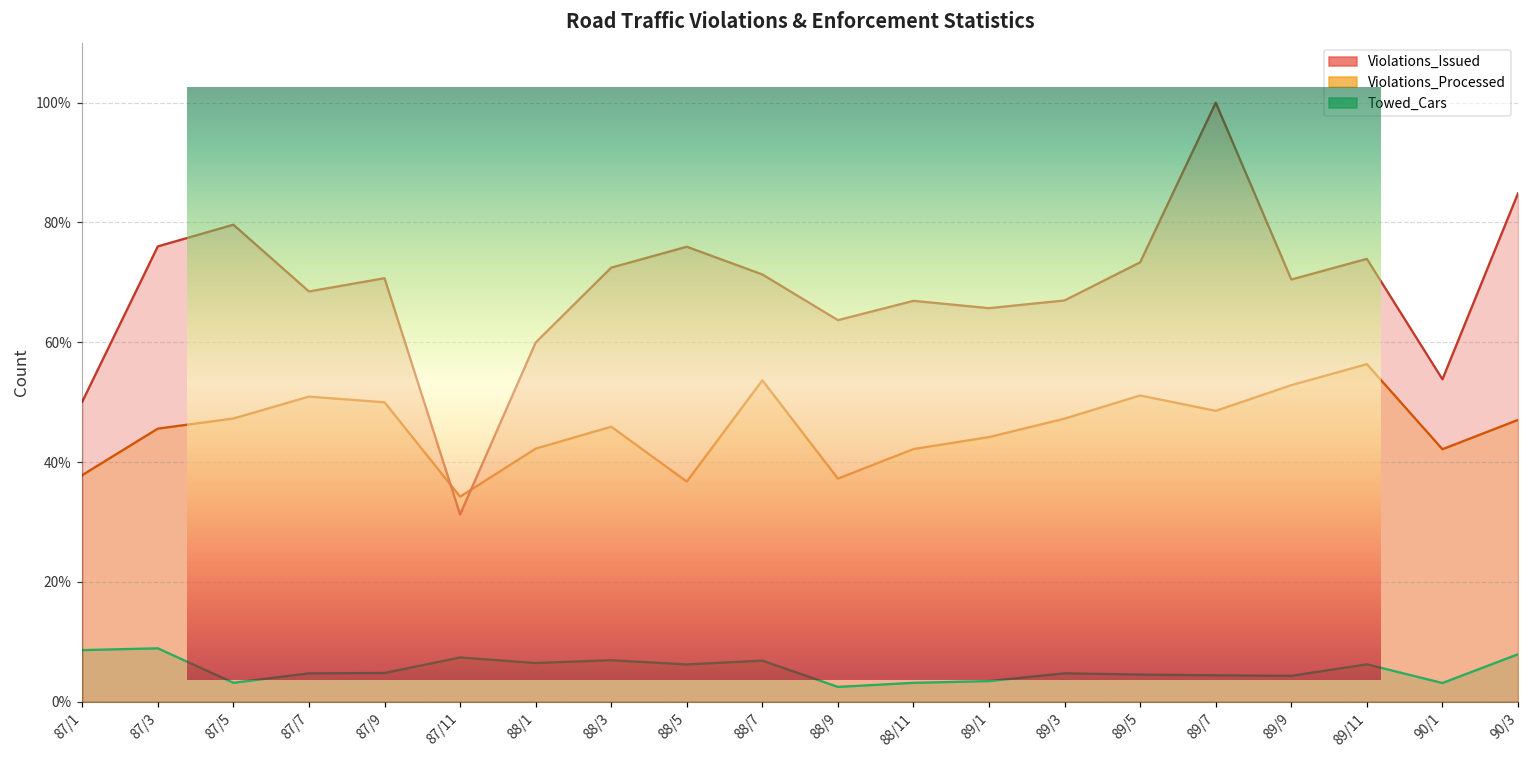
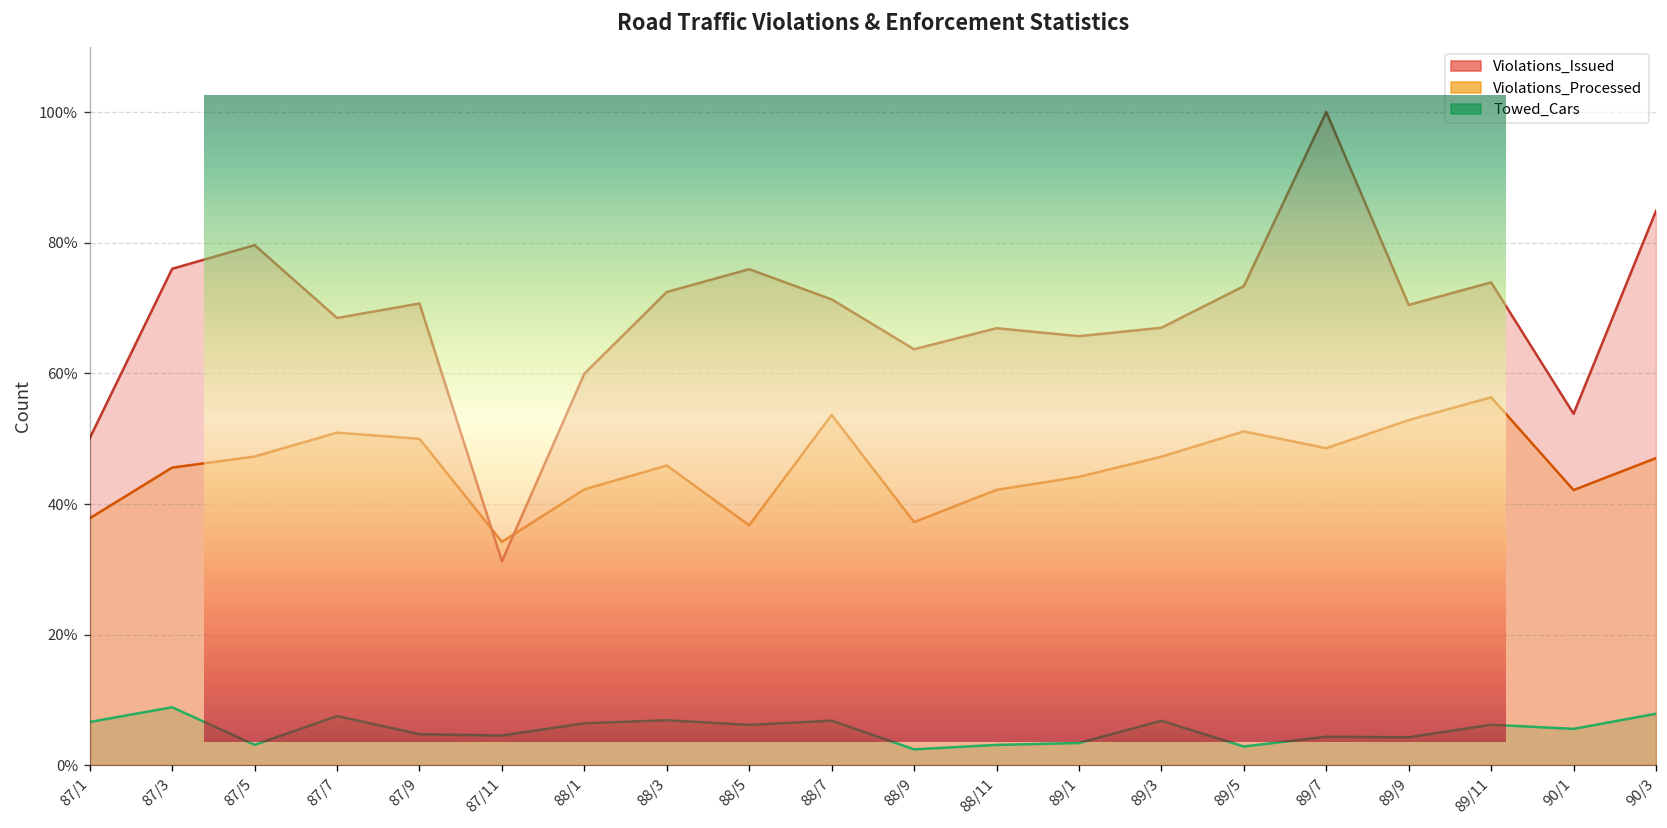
Road Traffic Violations & Enforcement Statistics, Towed_Cars, 87/1: 9% -> 7%
Road Traffic Violations & Enforcement Statistics, Towed_Cars, 87/7: 5% -> 8%
Road Traffic Violations & Enforcement Statistics, Towed_Cars, 87/11: 7% -> 5%
Road Traffic Violations & Enforcement Statistics, Towed_Cars, 89/3: 5% -> 7%
Road Traffic Violations & Enforcement Statistics, Towed_Cars, 89/5: 5% -> 3%
Road Traffic Violations & Enforcement Statistics, Towed_Cars, 90/1: 3% -> 6%
